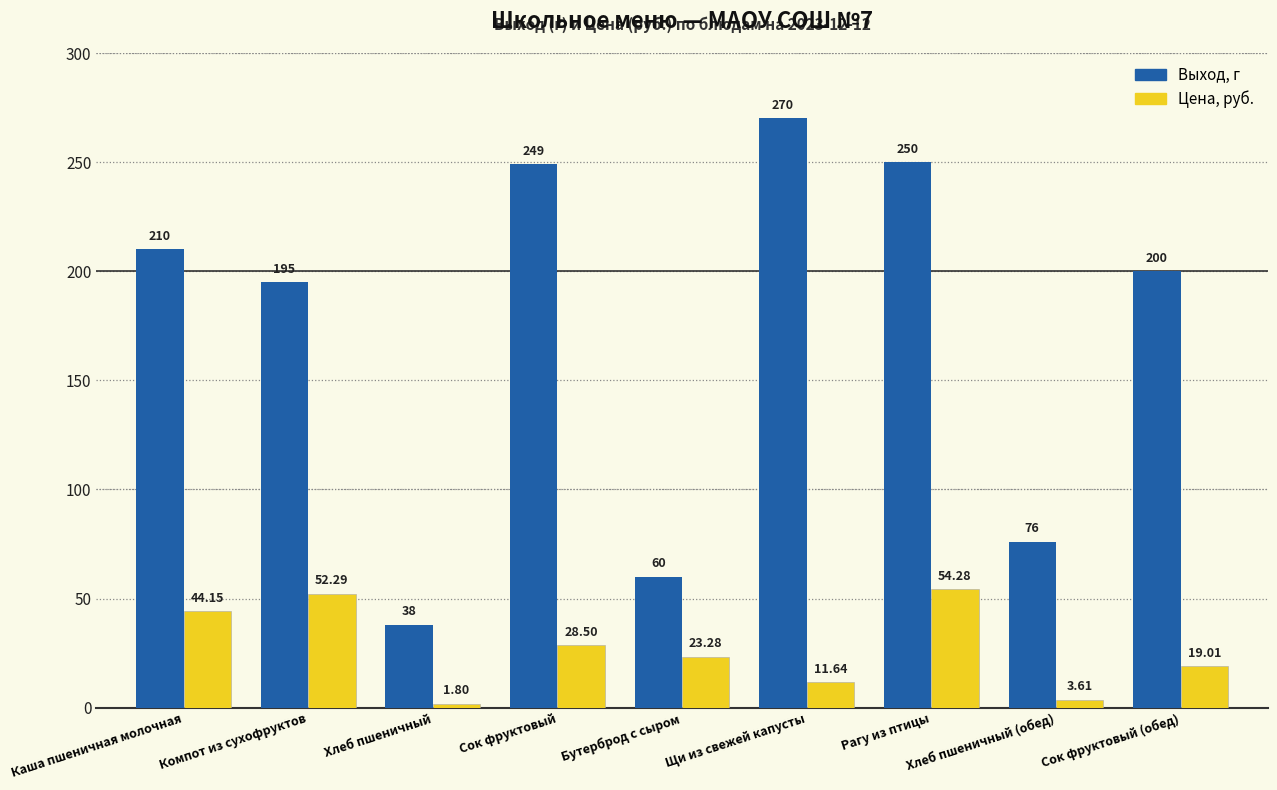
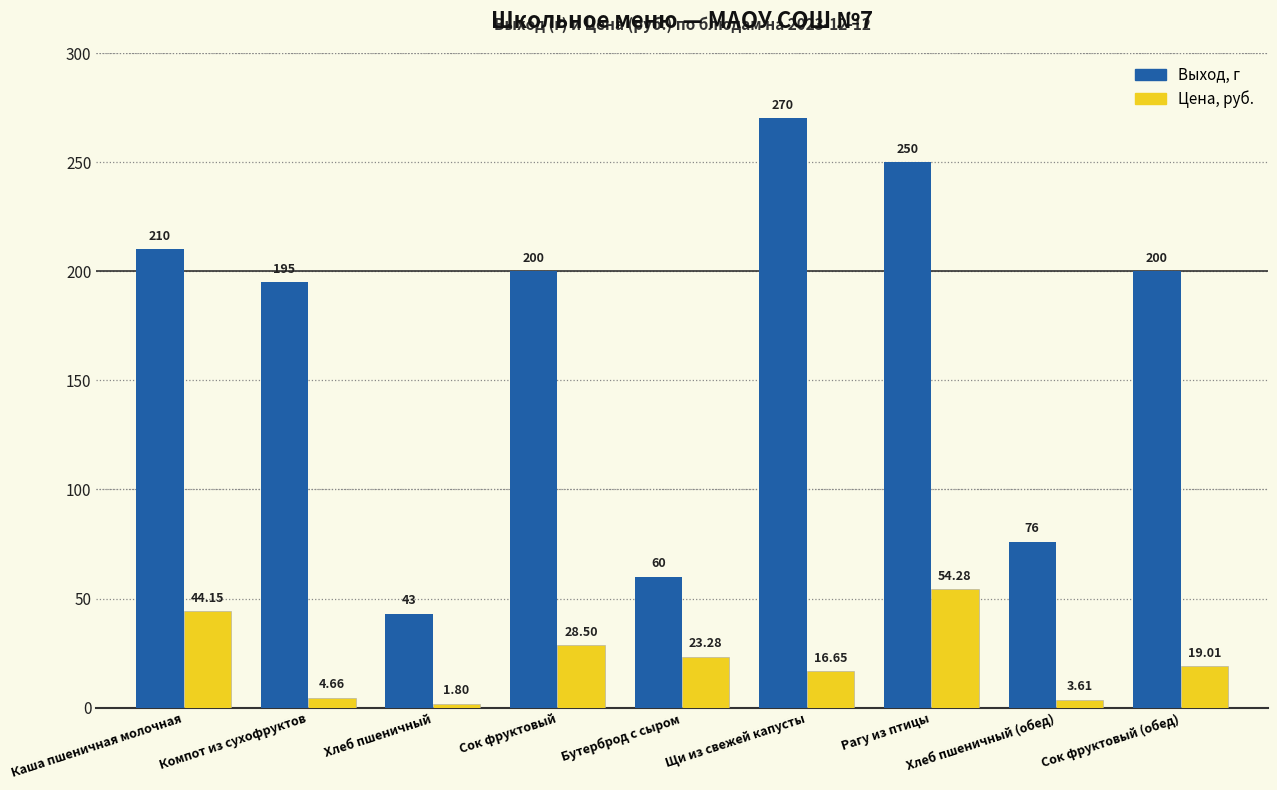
Цена, руб., Компот из сухофруктов: 52.29 -> 4.66
Выход, г, Хлеб пшеничный: 38 -> 43
Выход, г, Сок фруктовый: 249 -> 200
Цена, руб., Щи из свежей капусты: 11.64 -> 16.65
